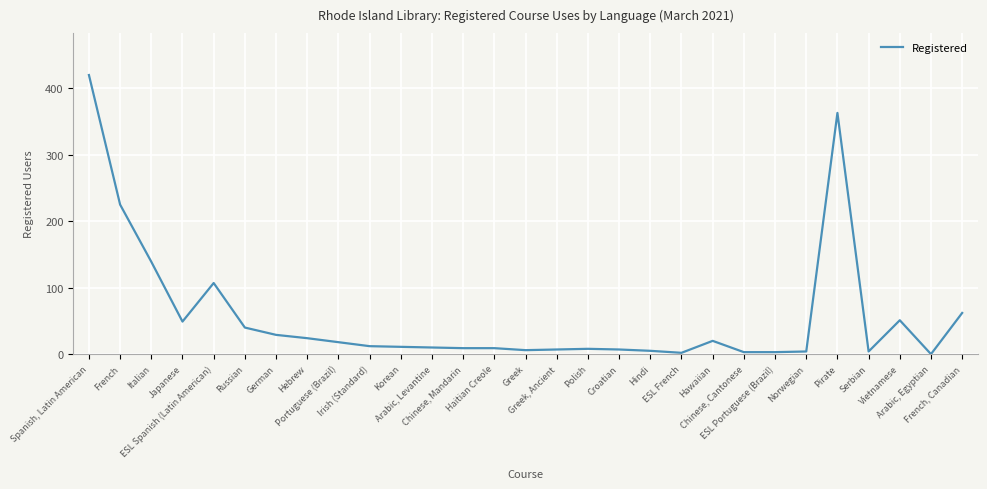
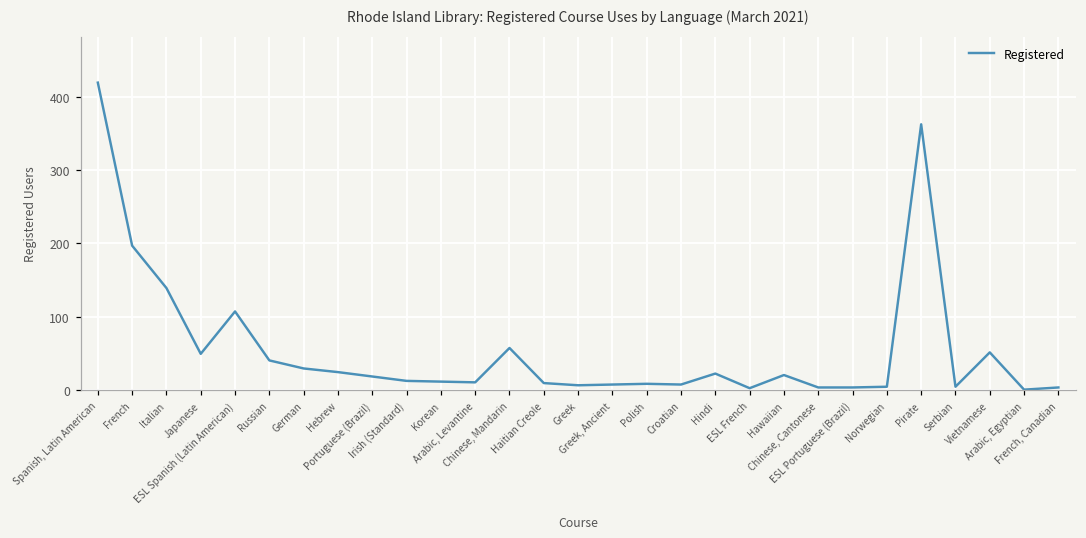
French: 230 -> 200
Chinese, Mandarin: 10 -> 60
Hindi: 10 -> 20
French, Canadian: 60 -> 0
